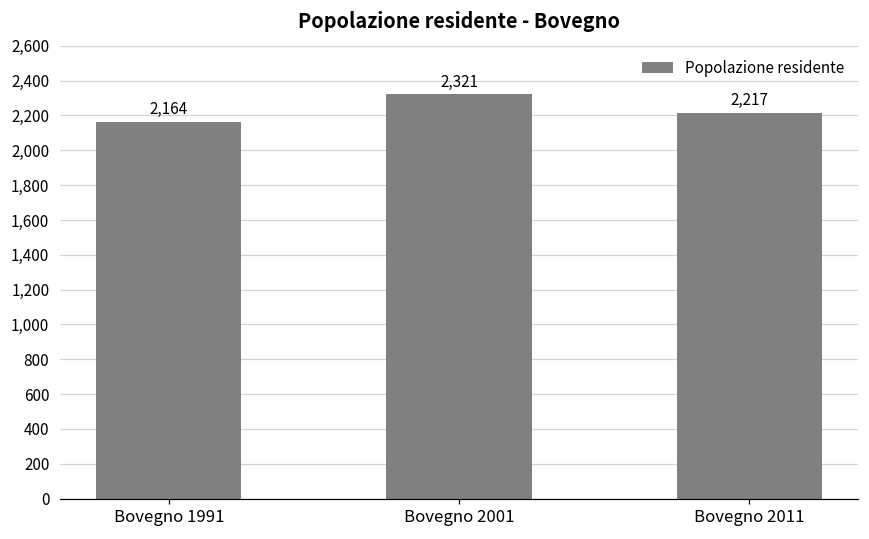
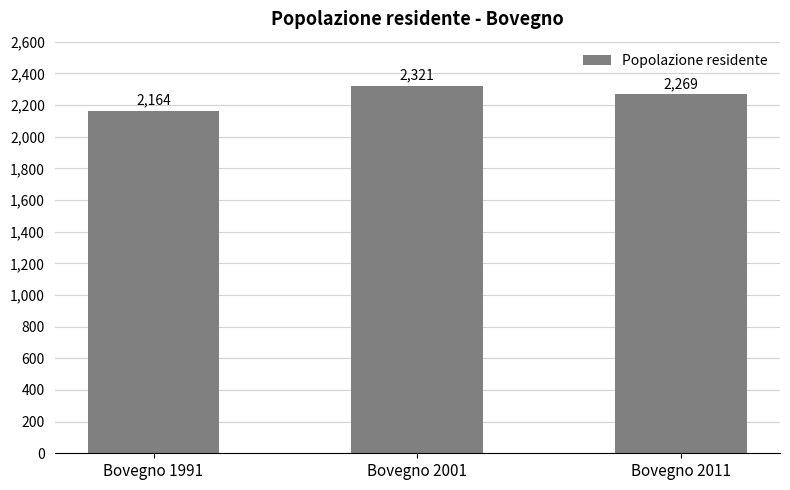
Bovegno 2011: 2,217 -> 2,269
